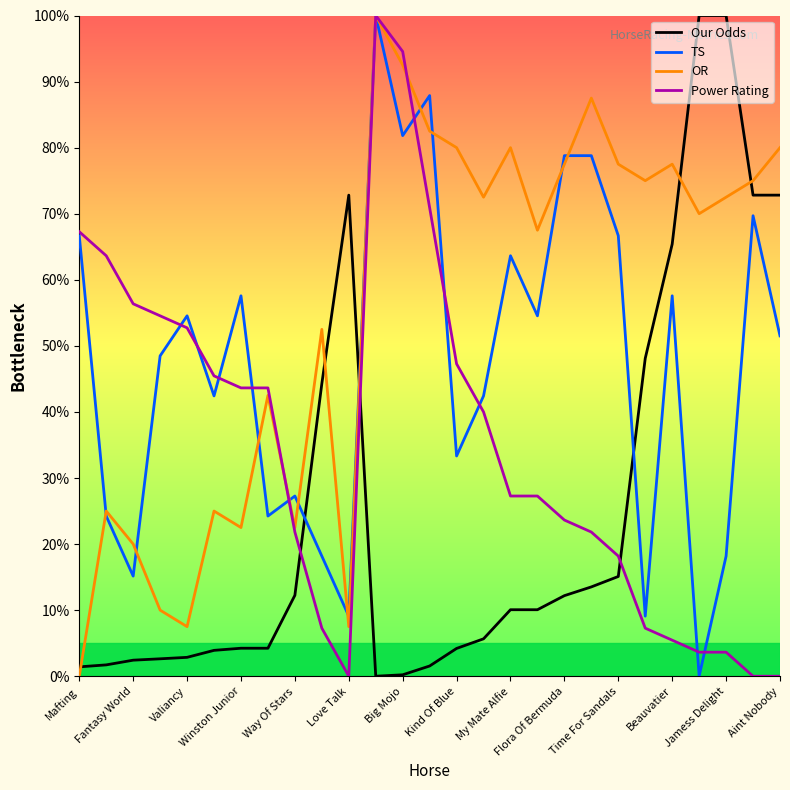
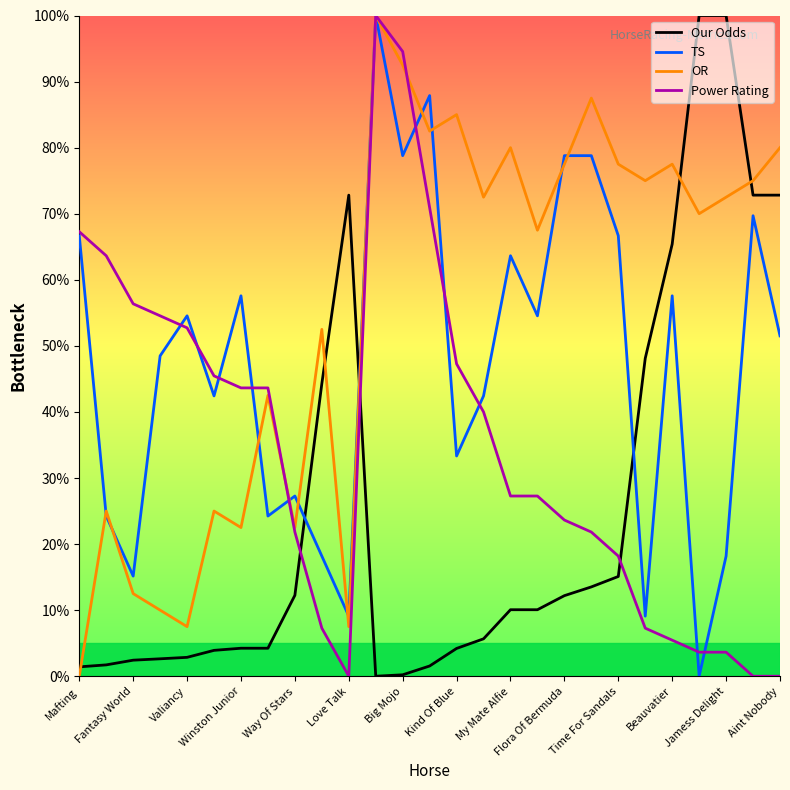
OR, Fantasy World: 20% -> 13%
TS, Big Mojo: 82% -> 79%
OR, Kind Of Blue: 80% -> 85%
